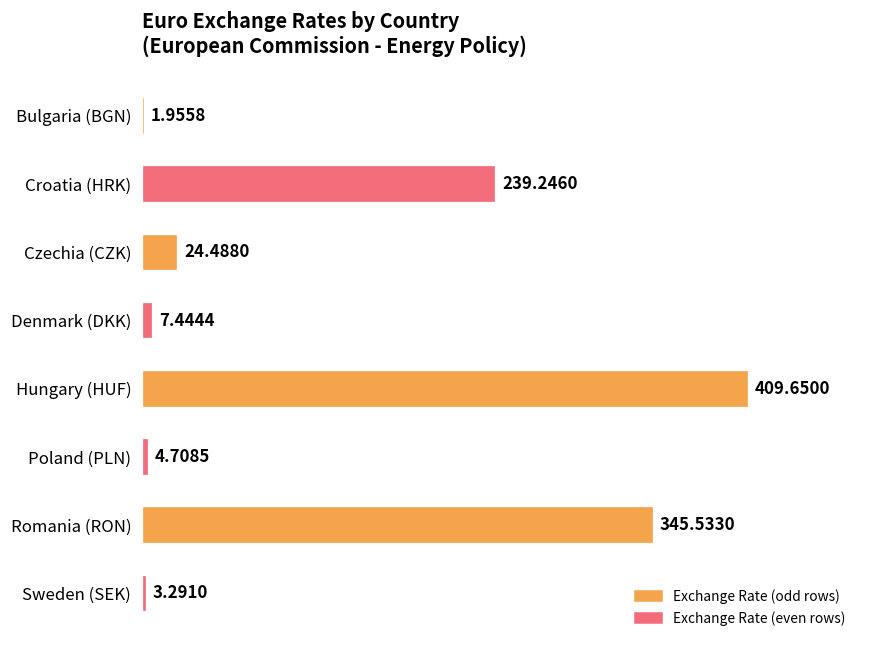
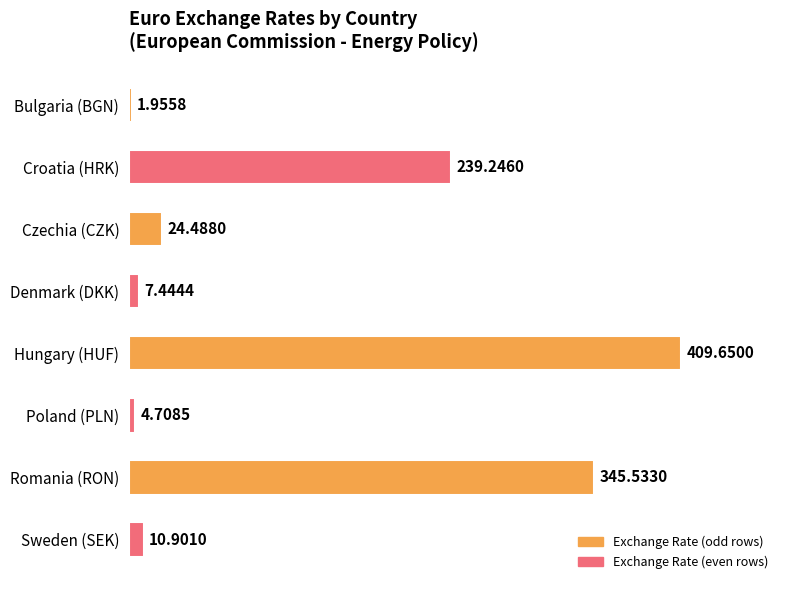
Sweden (SEK): 3.2910 -> 10.9010
